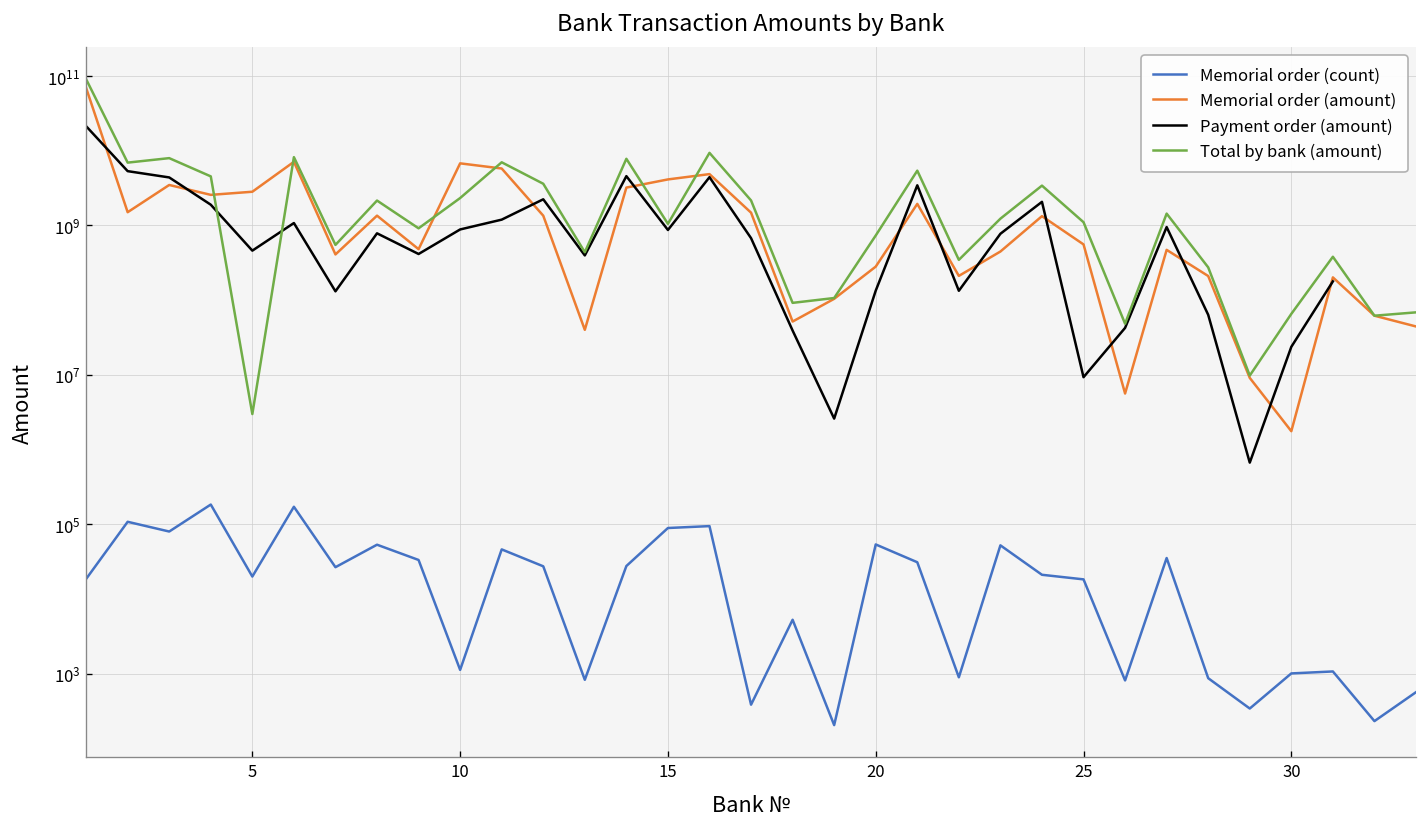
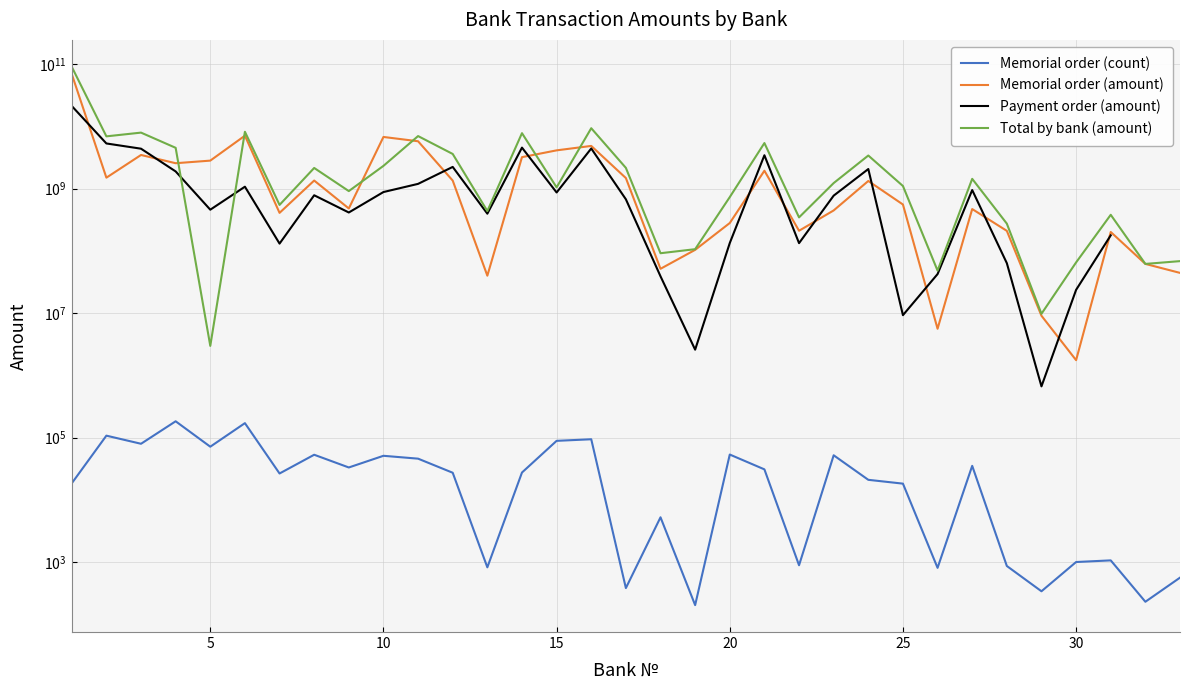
Memorial order (count), 5: 20000 -> 70000
Memorial order (count), 10: 1100 -> 50000
